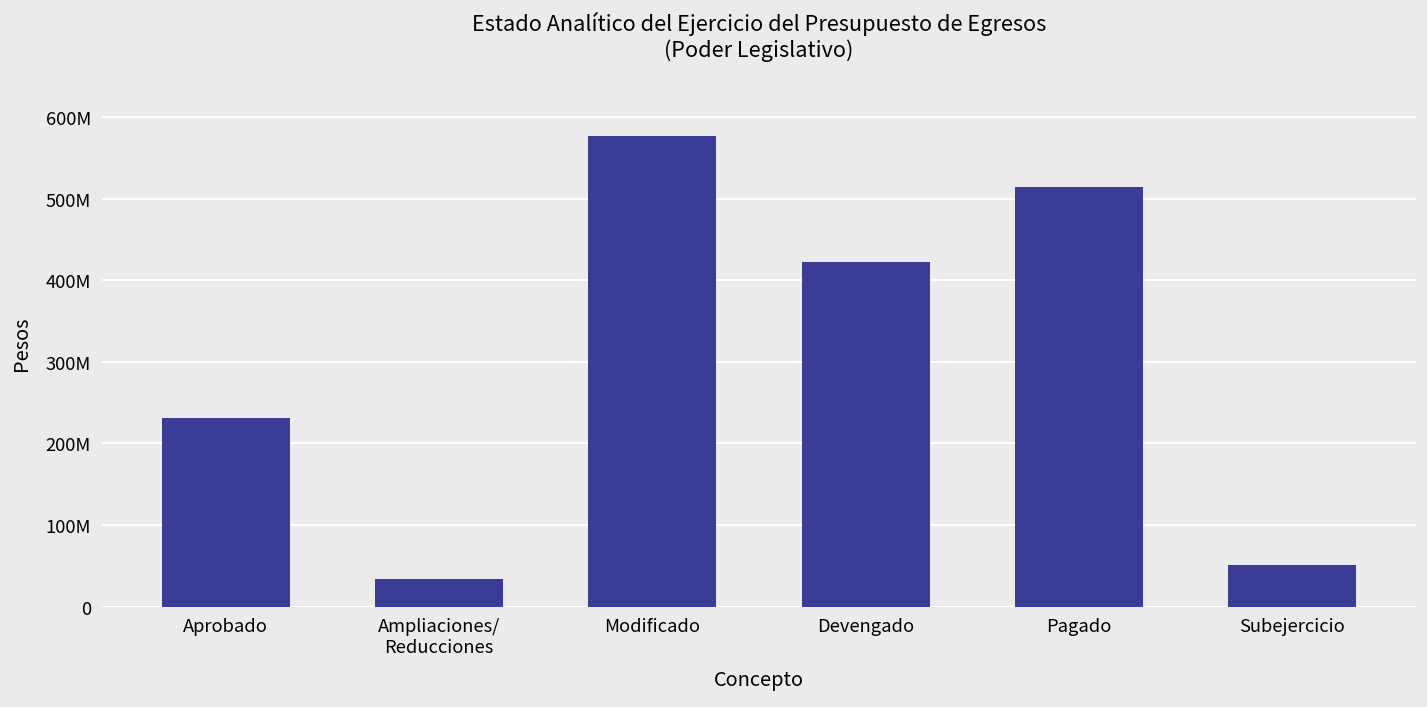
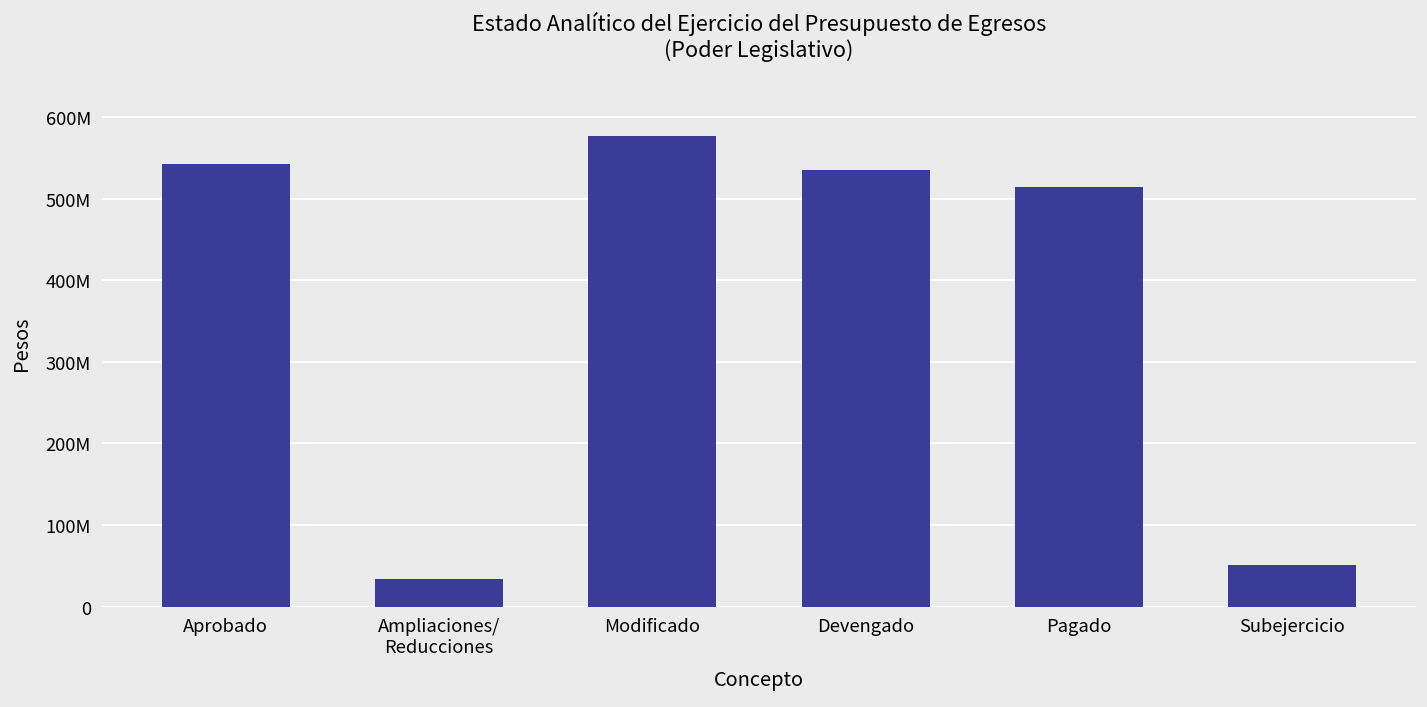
Aprobado: 230000000 -> 540000000
Devengado: 420000000 -> 530000000
